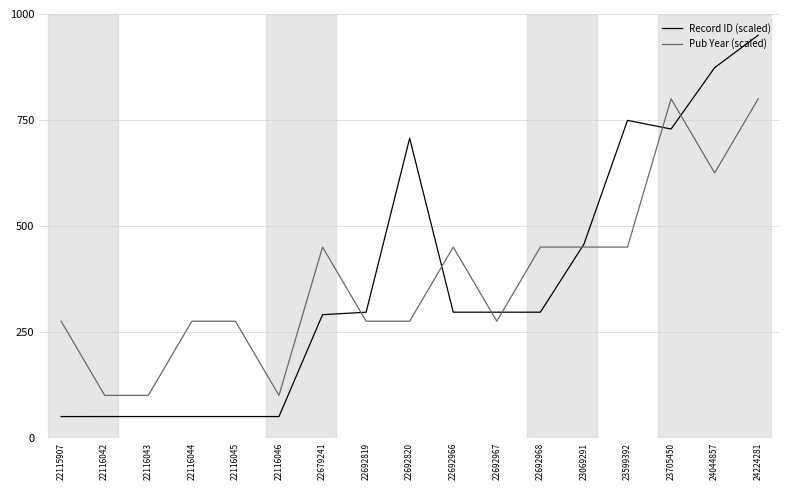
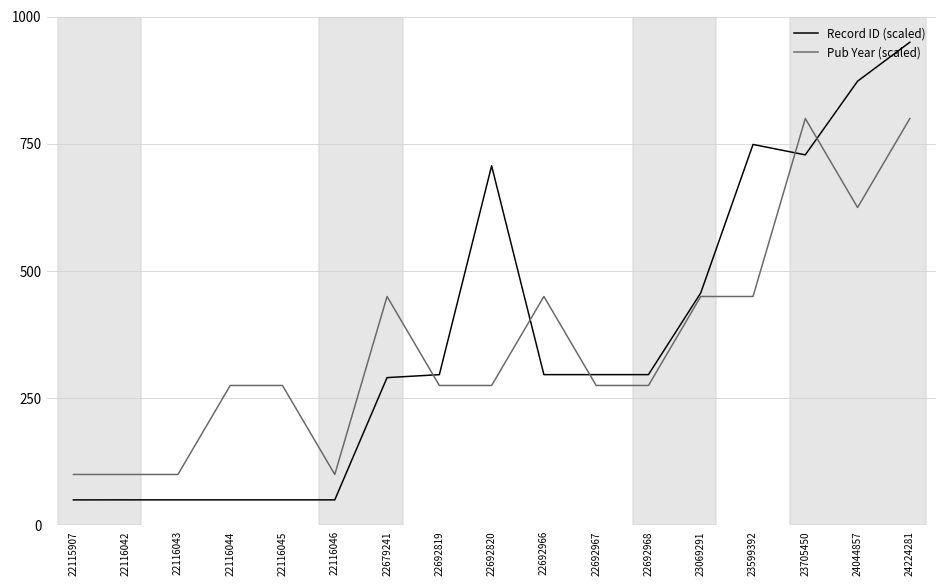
Pub Year (scaled), 22115907: 280 -> 100
Pub Year (scaled), 22692968: 450 -> 280
